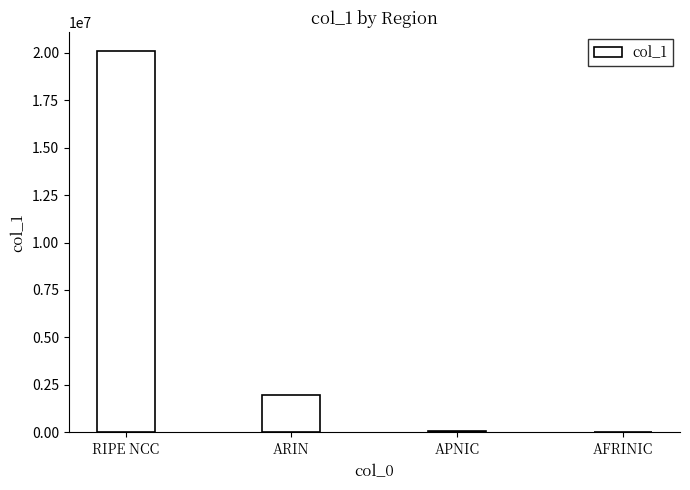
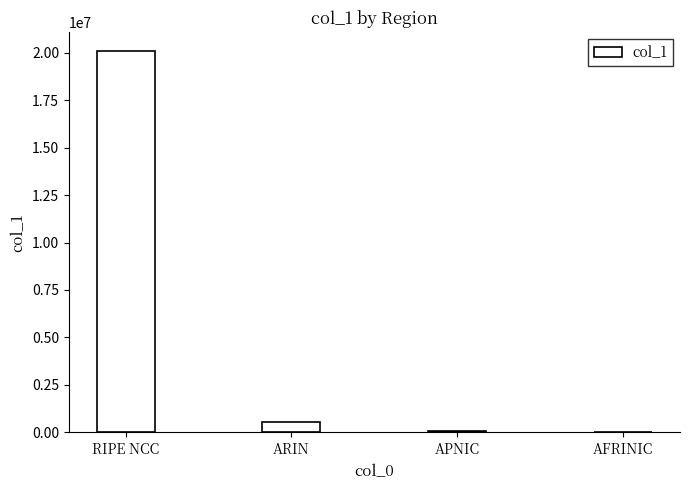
ARIN: 2000000 -> 500000
